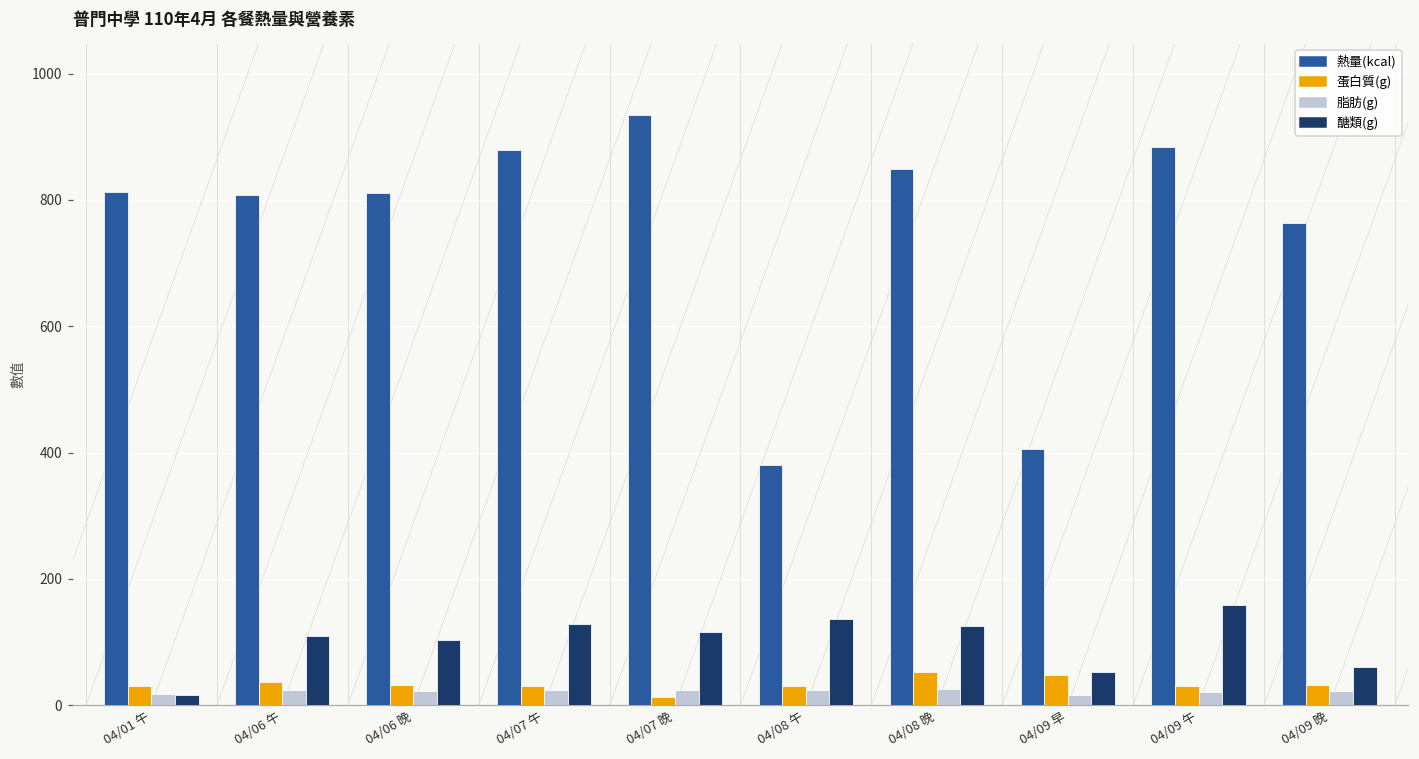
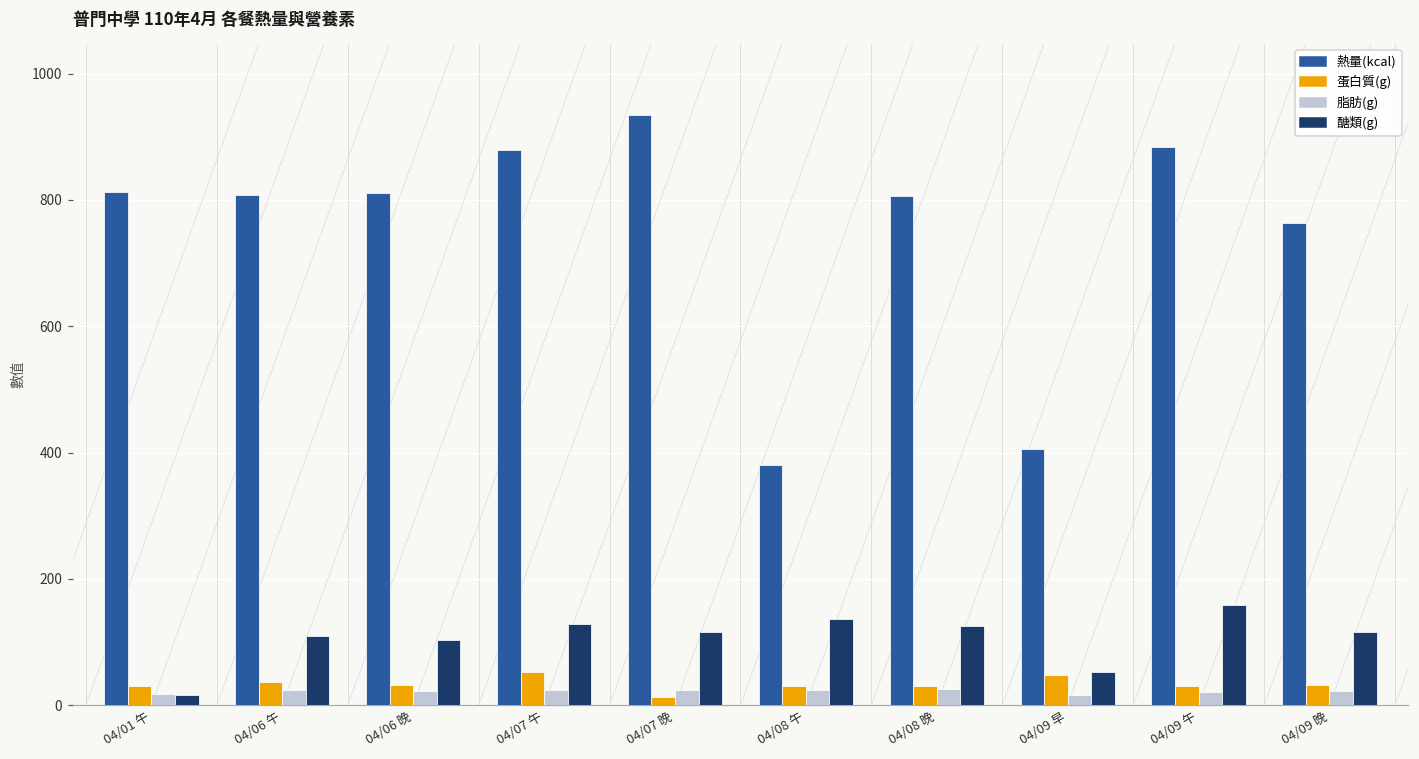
蛋白質(g), 04/07 午: 30 -> 50
熱量(kcal), 04/08 晚: 850 -> 810
蛋白質(g), 04/08 晚: 50 -> 30
醣類(g), 04/09 晚: 60 -> 120
